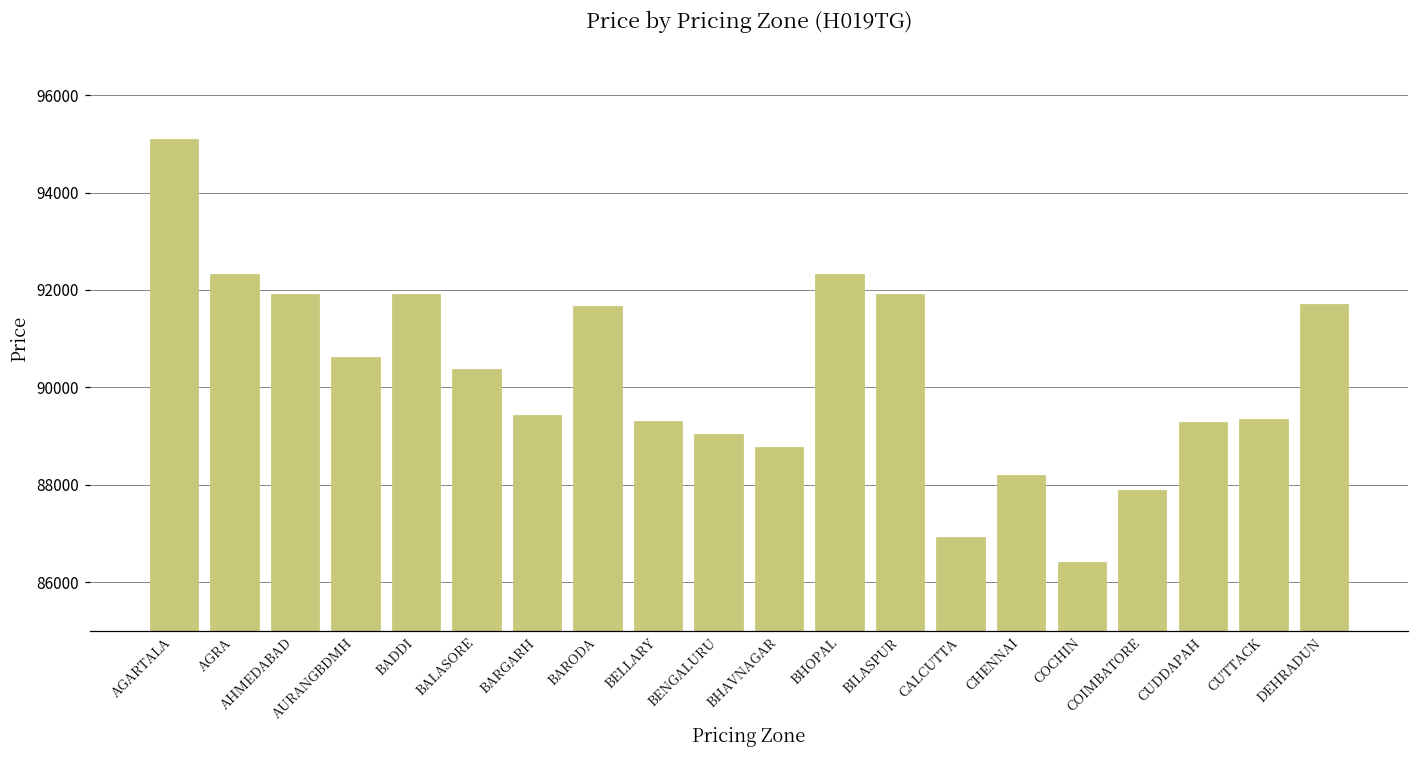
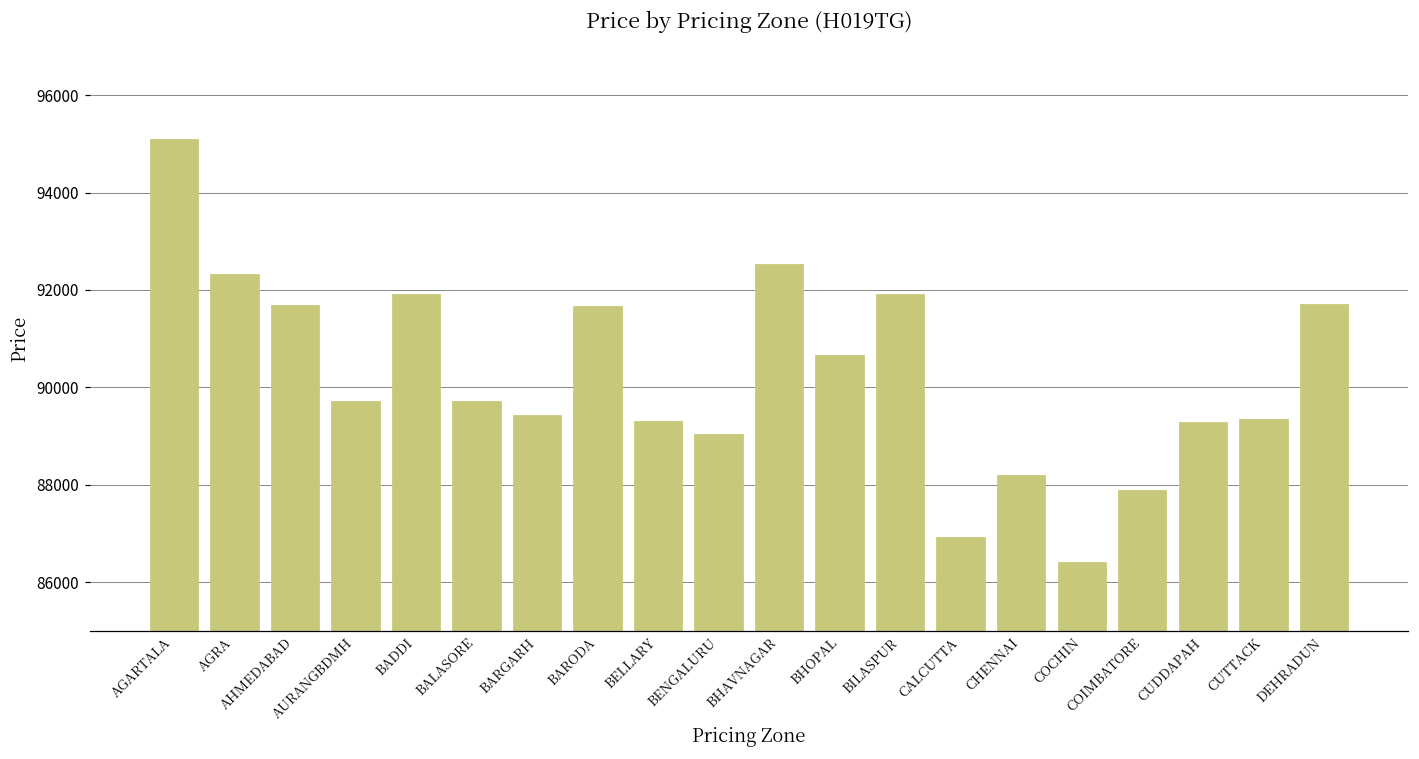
AHMEDABAD: 91900 -> 91700
AURANGBDMH: 90600 -> 89700
BALASORE: 90400 -> 89700
BHAVNAGAR: 88800 -> 92500
BHOPAL: 92300 -> 90700
